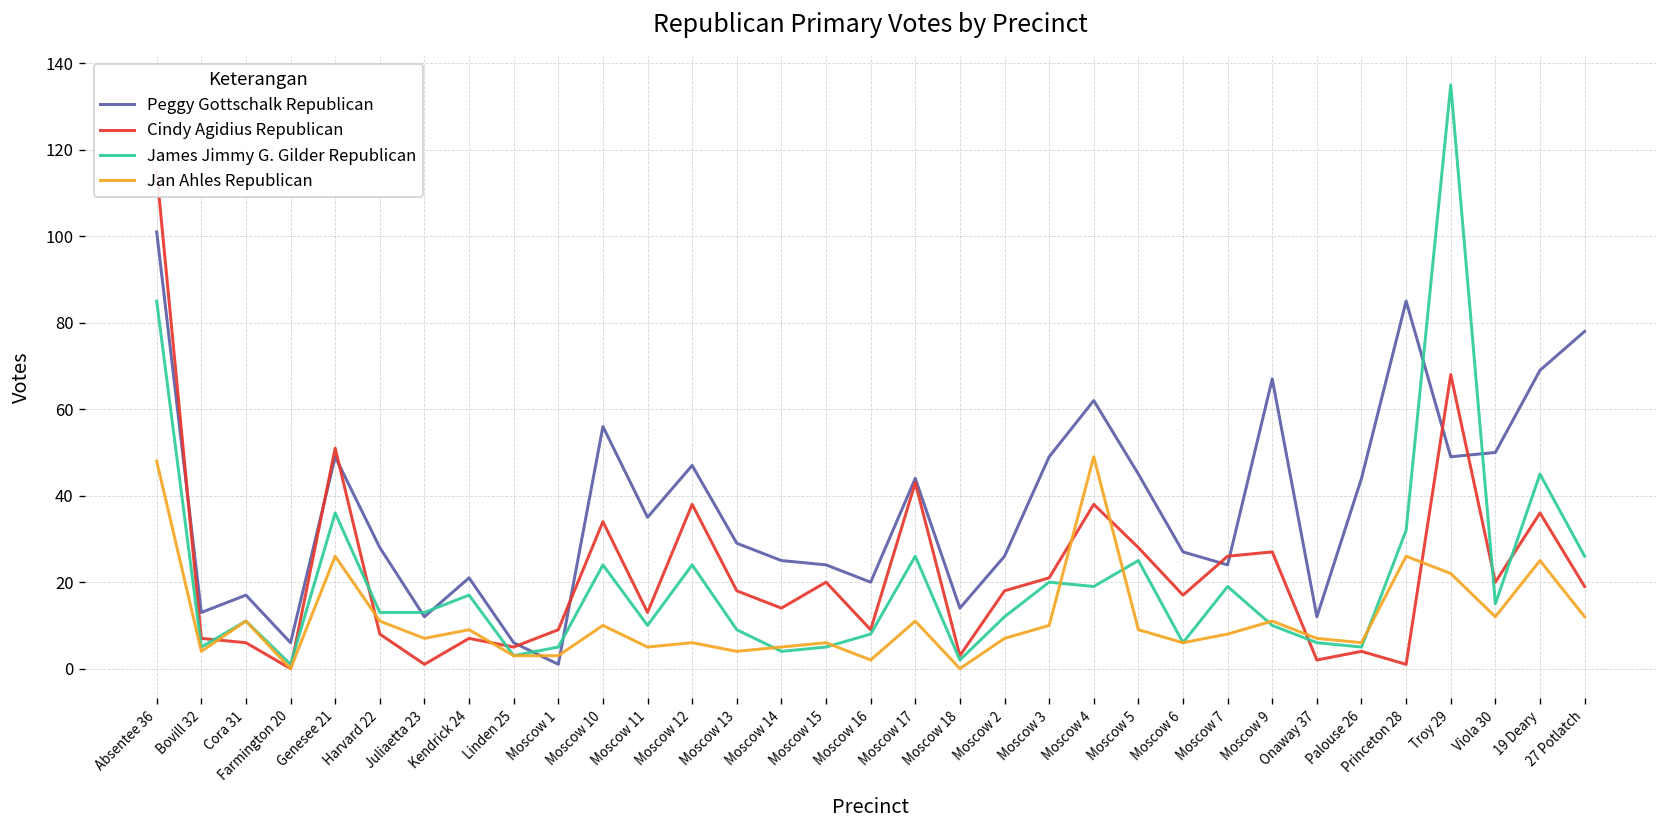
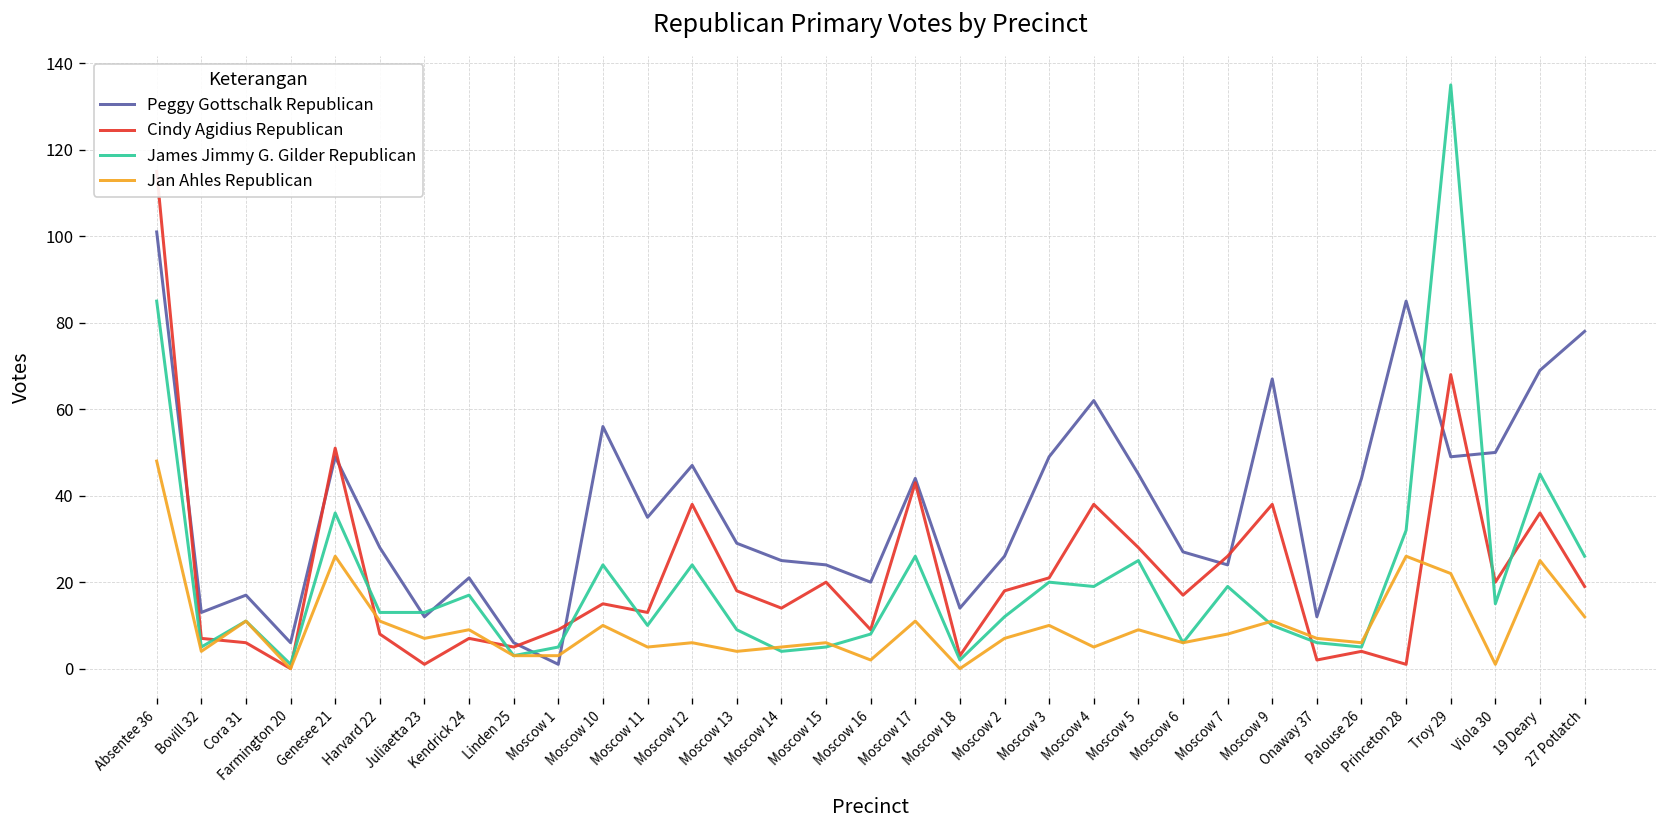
Cindy Agidius Republican, Moscow 10: 34 -> 15
Jan Ahles Republican, Moscow 4: 49 -> 5
Cindy Agidius Republican, Moscow 9: 27 -> 38
Jan Ahles Republican, Viola 30: 12 -> 1
